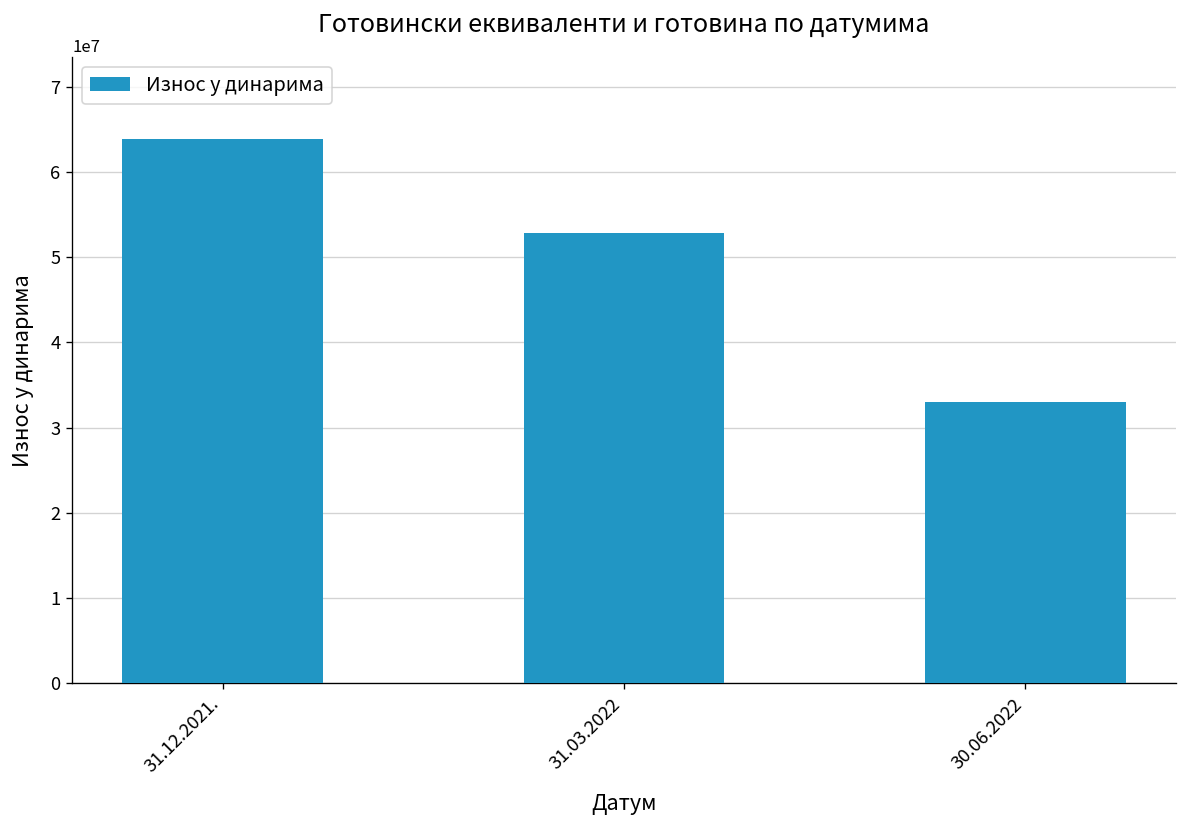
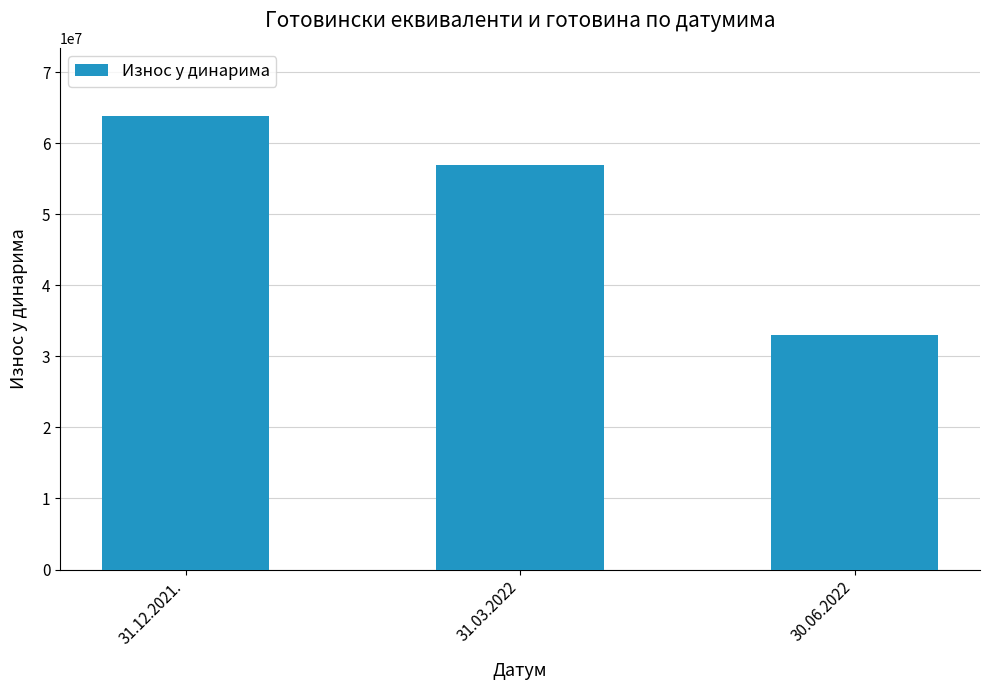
31.03.2022: 53000000 -> 57000000
